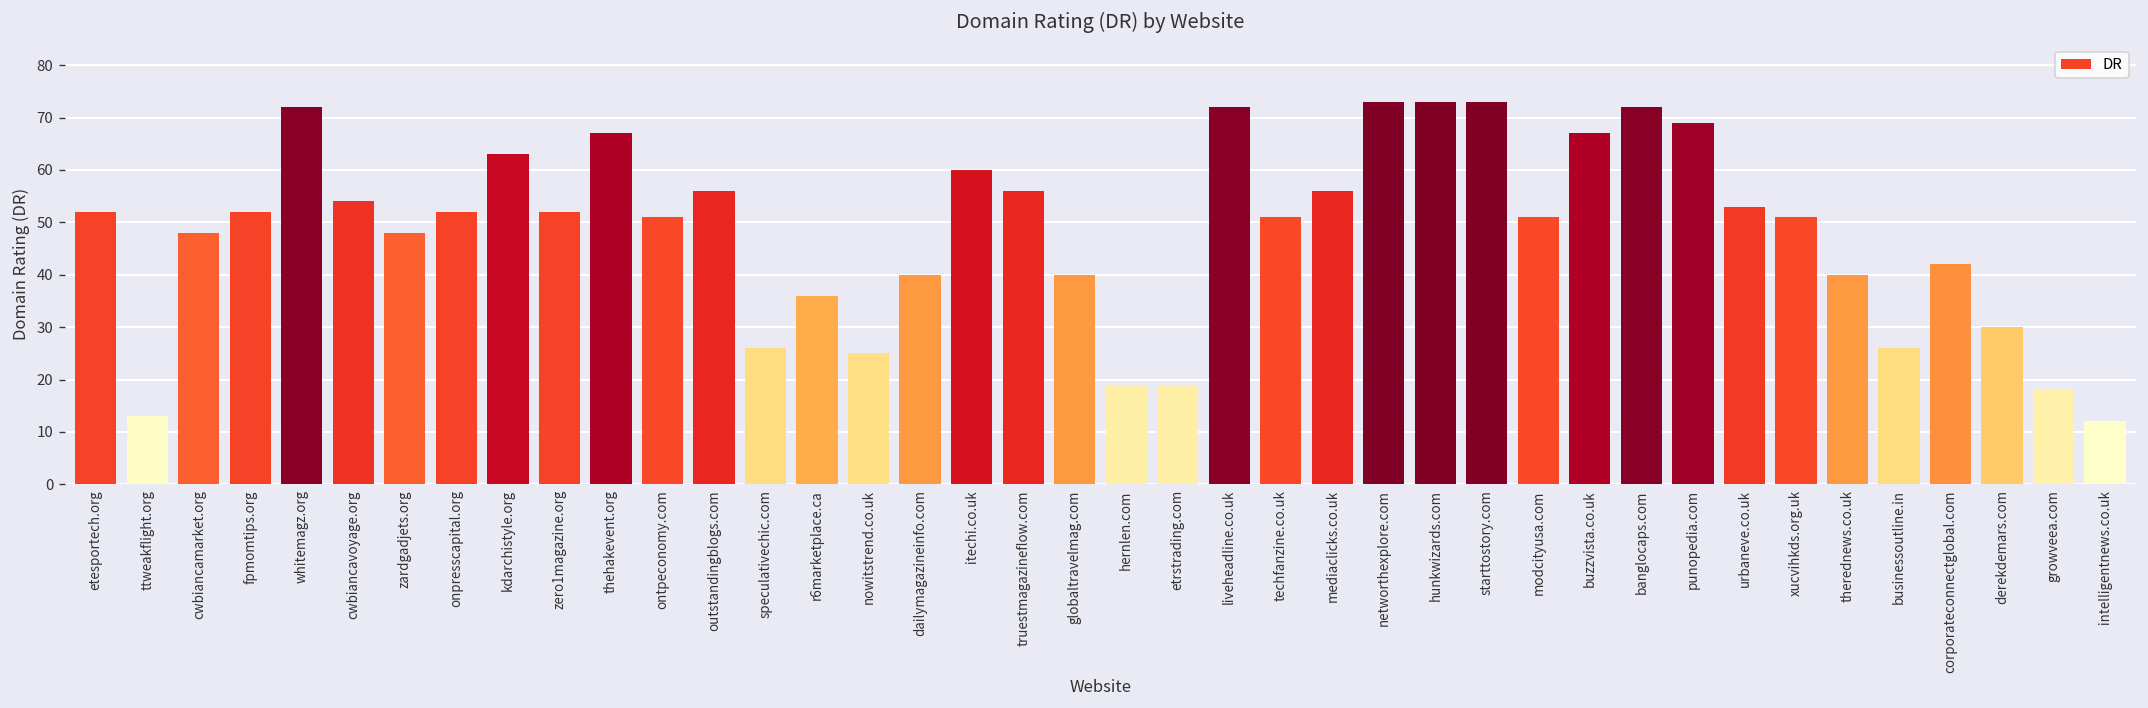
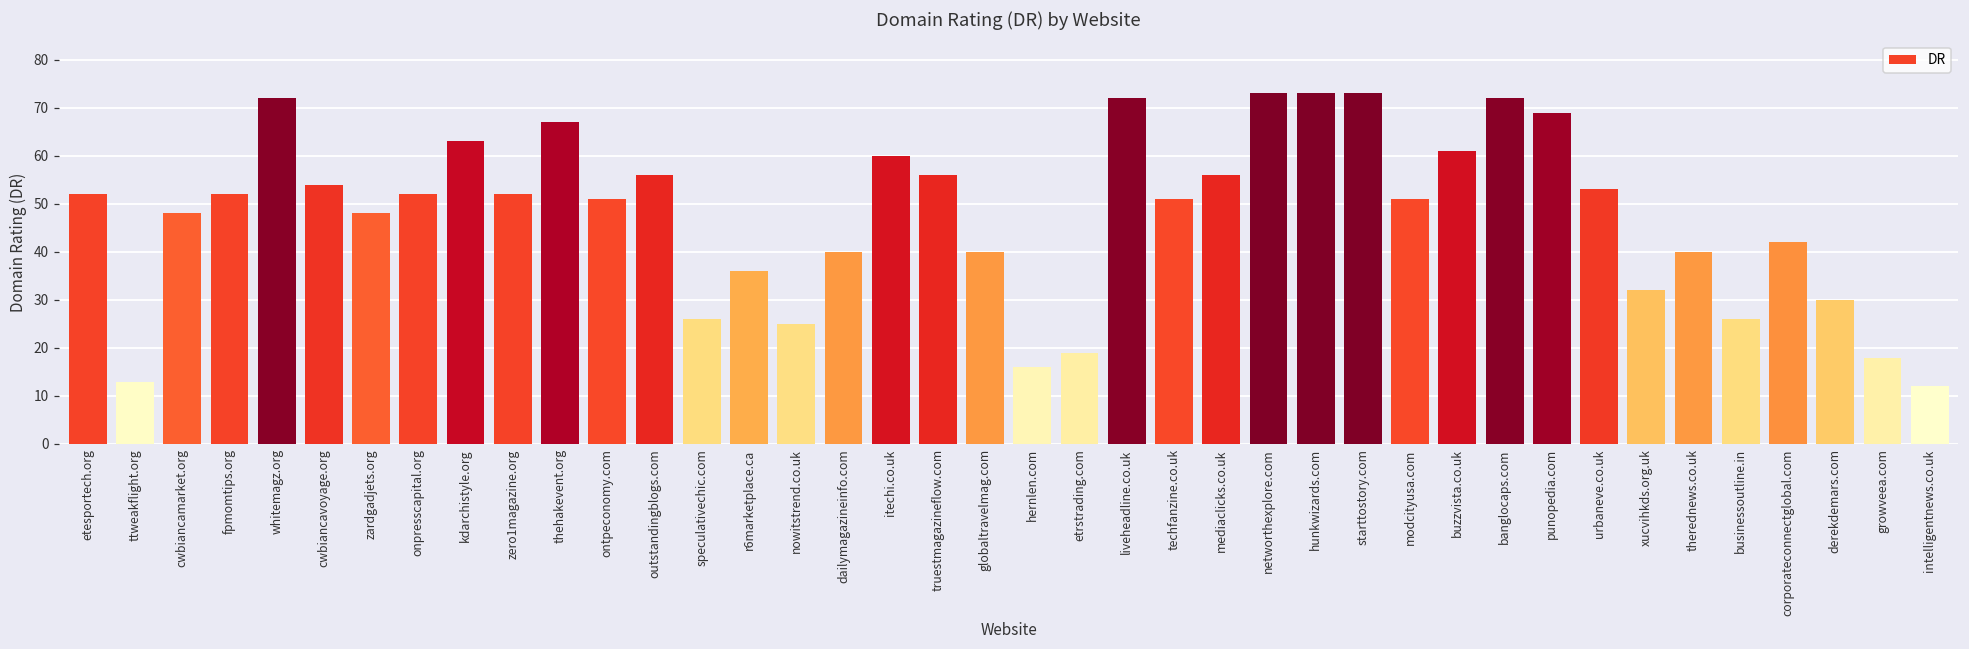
hernlen.com: 19 -> 16
buzzvista.co.uk: 67 -> 61
xucvihkds.org.uk: 51 -> 32
